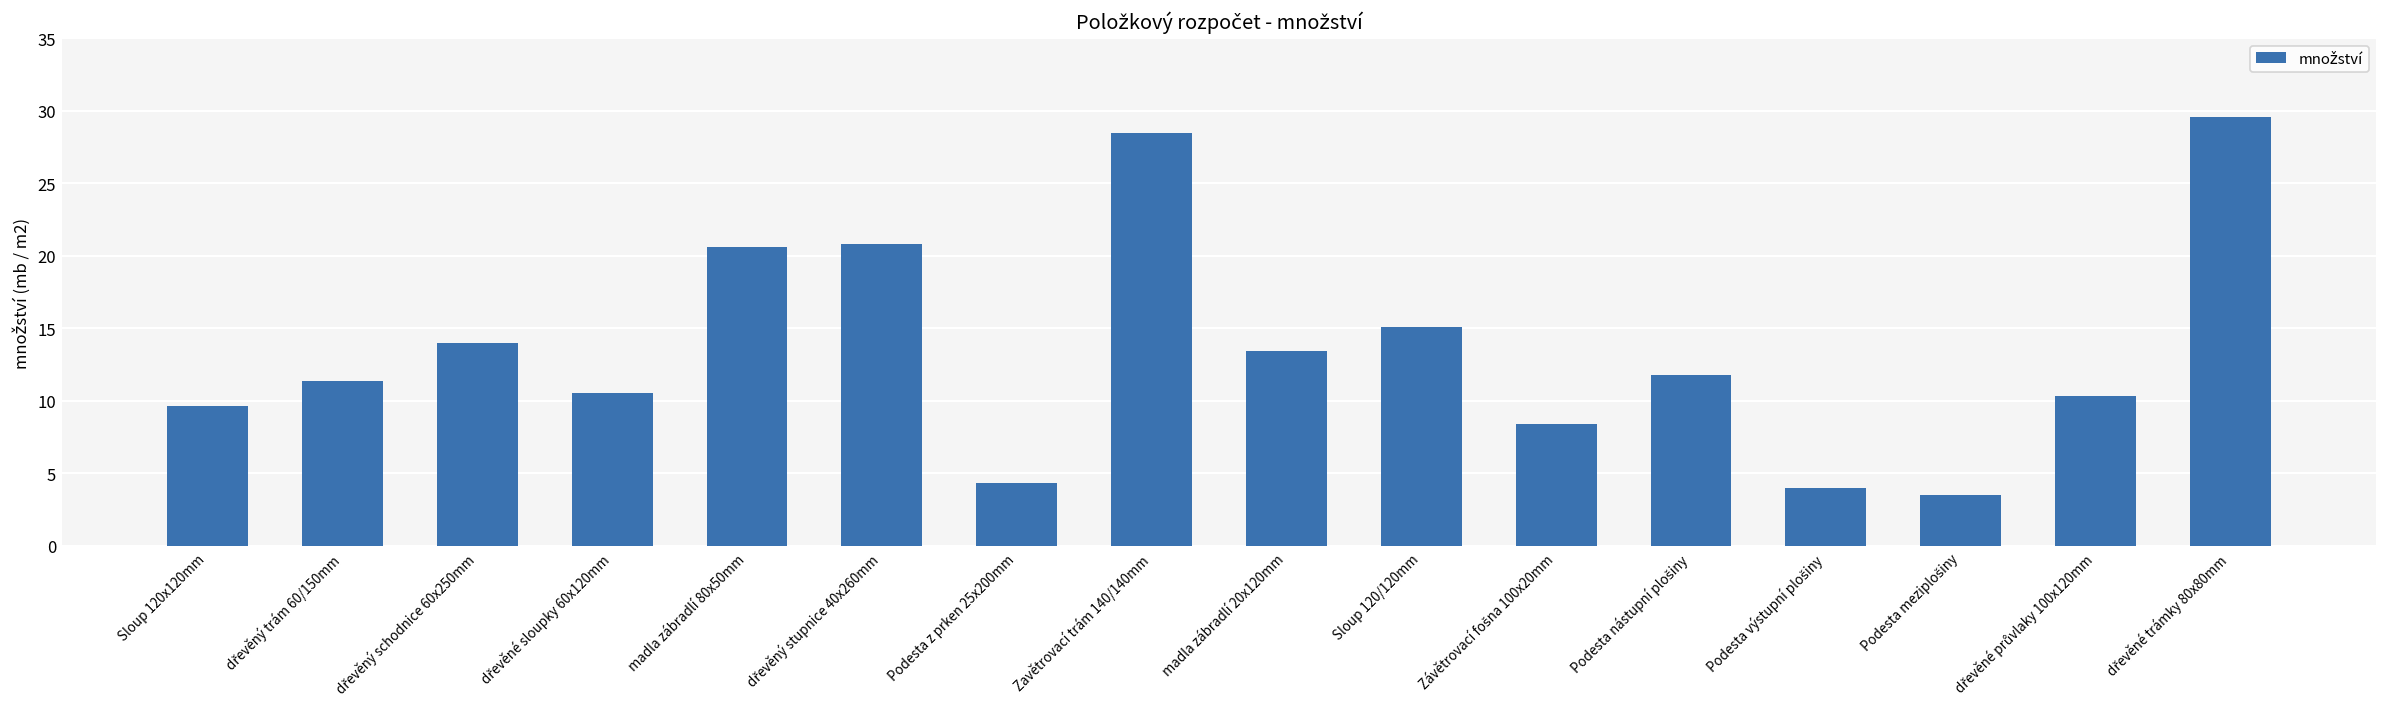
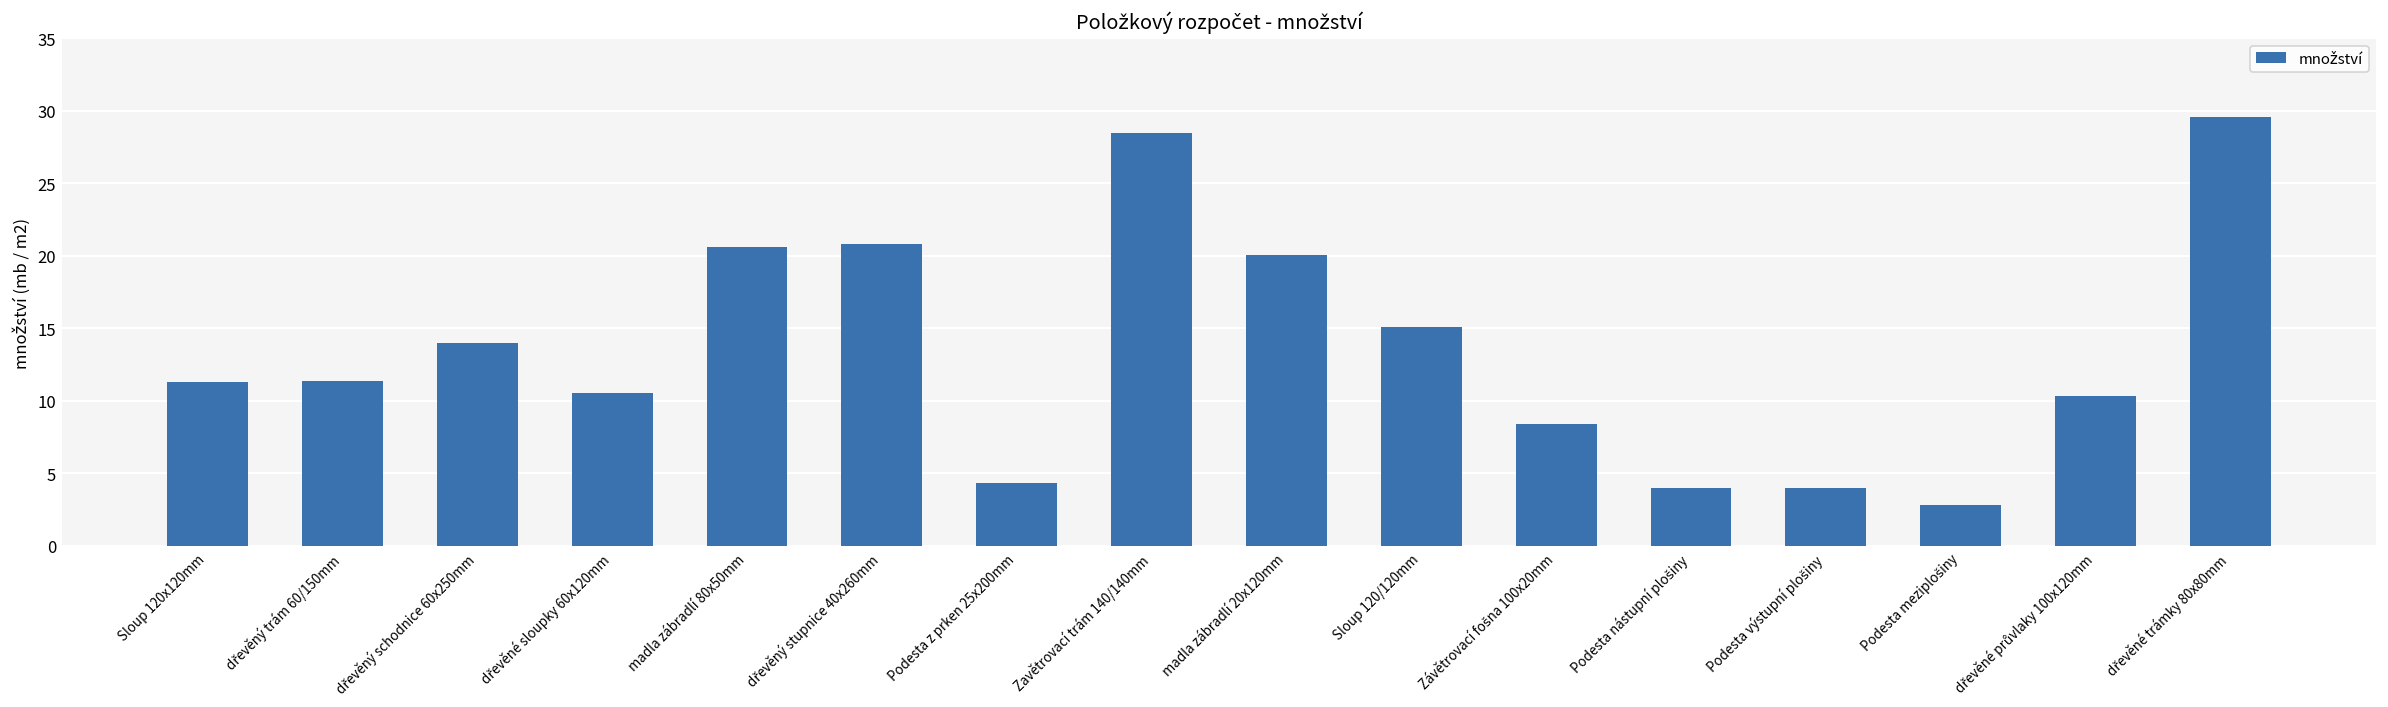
Sloup 120x120mm: 9.6 -> 11.3
madla zábradlí 20x120mm: 13.4 -> 20.1
Podesta nástupní plošiny: 11.8 -> 4.0
Podesta meziplošiny: 3.5 -> 2.8
